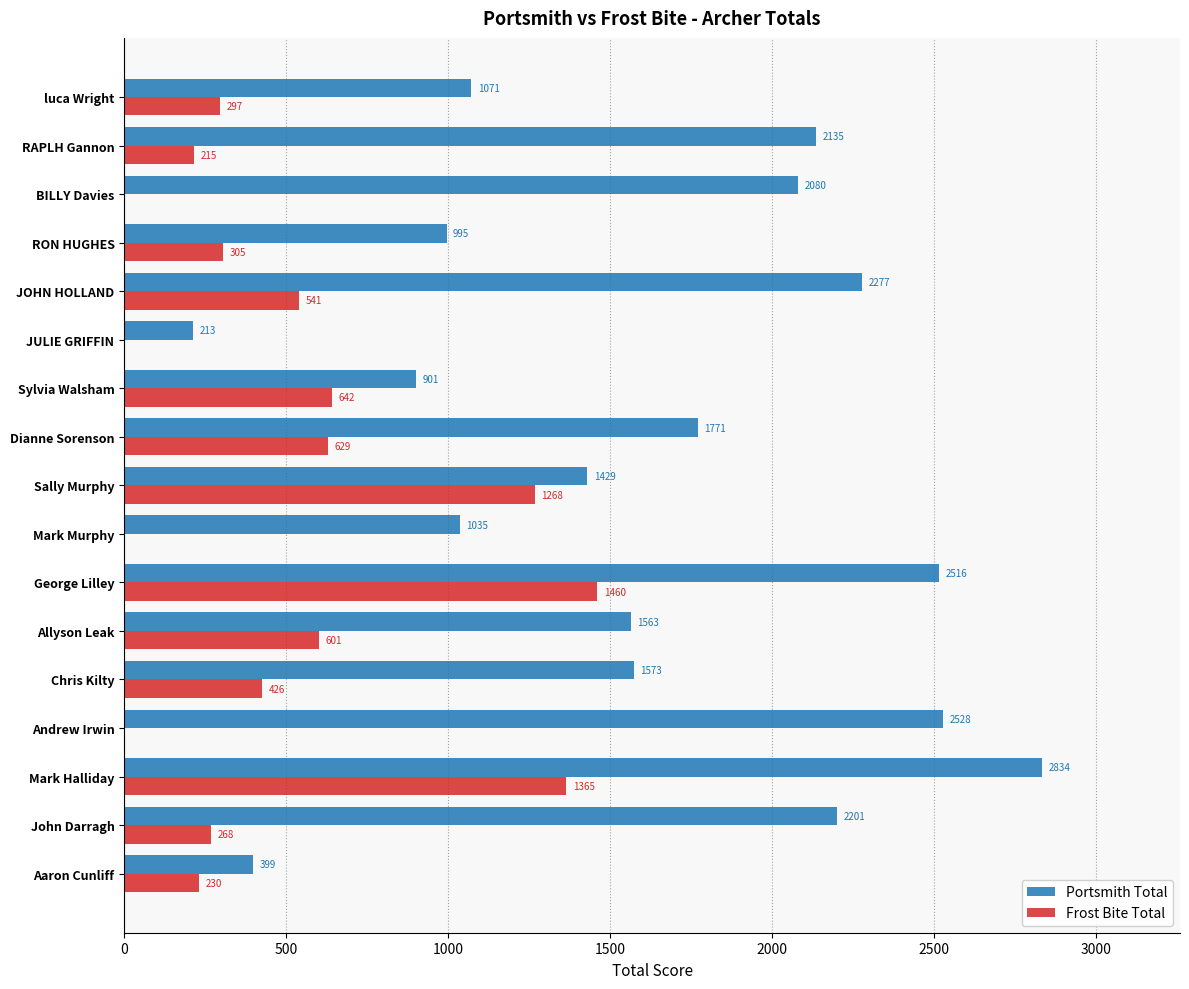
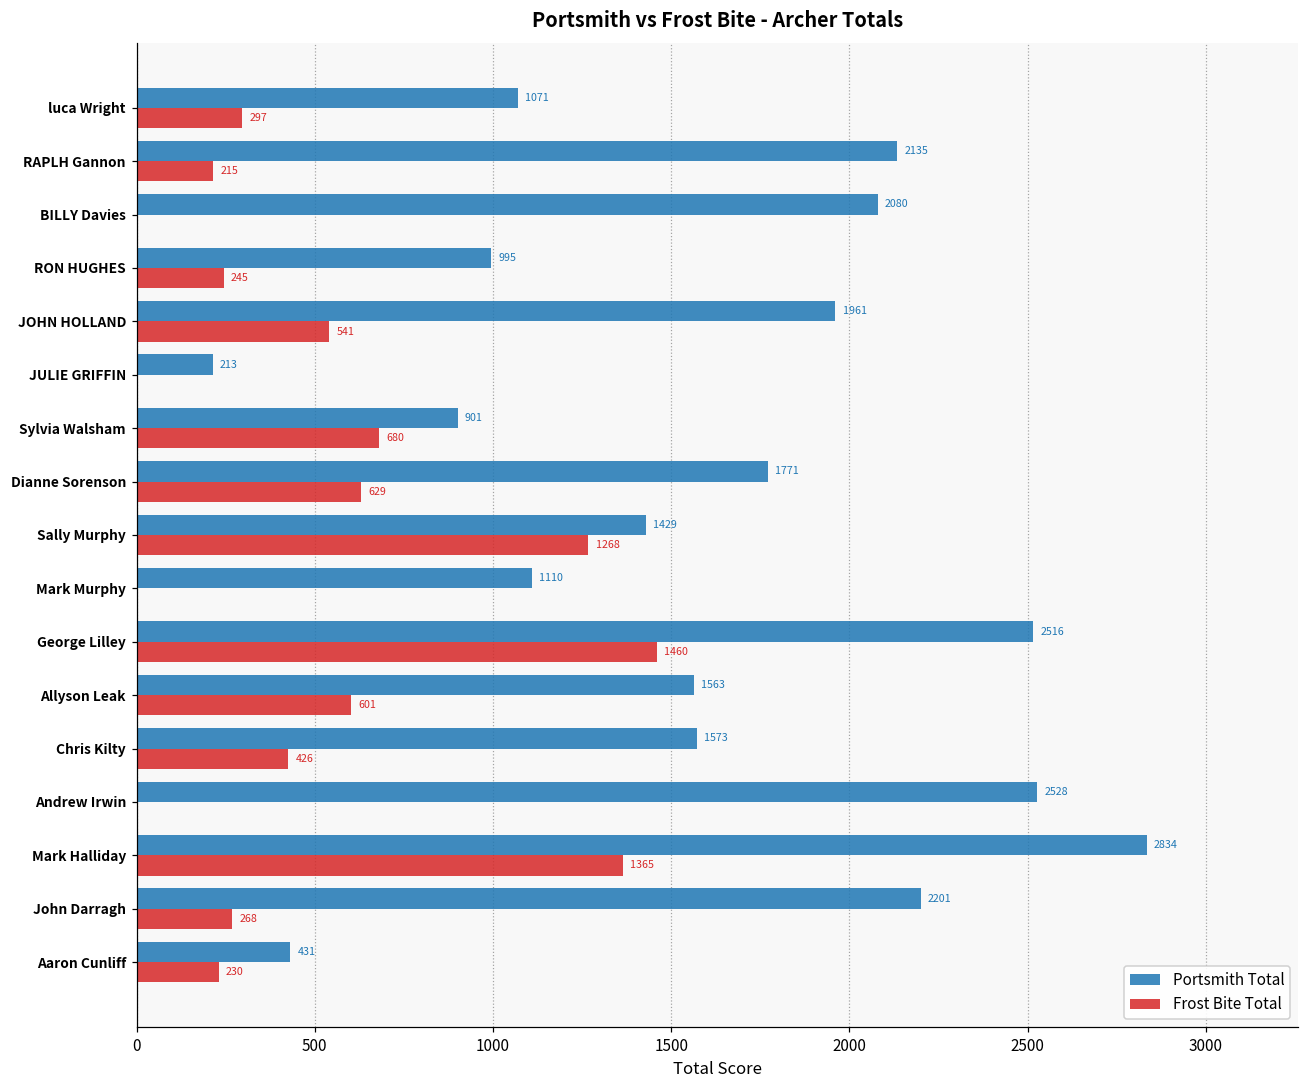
Frost Bite Total, RON HUGHES: 305 -> 245
Portsmith Total, JOHN HOLLAND: 2277 -> 1961
Frost Bite Total, Sylvia Walsham: 642 -> 680
Portsmith Total, Mark Murphy: 1035 -> 1110
Portsmith Total, Aaron Cunliff: 399 -> 431
